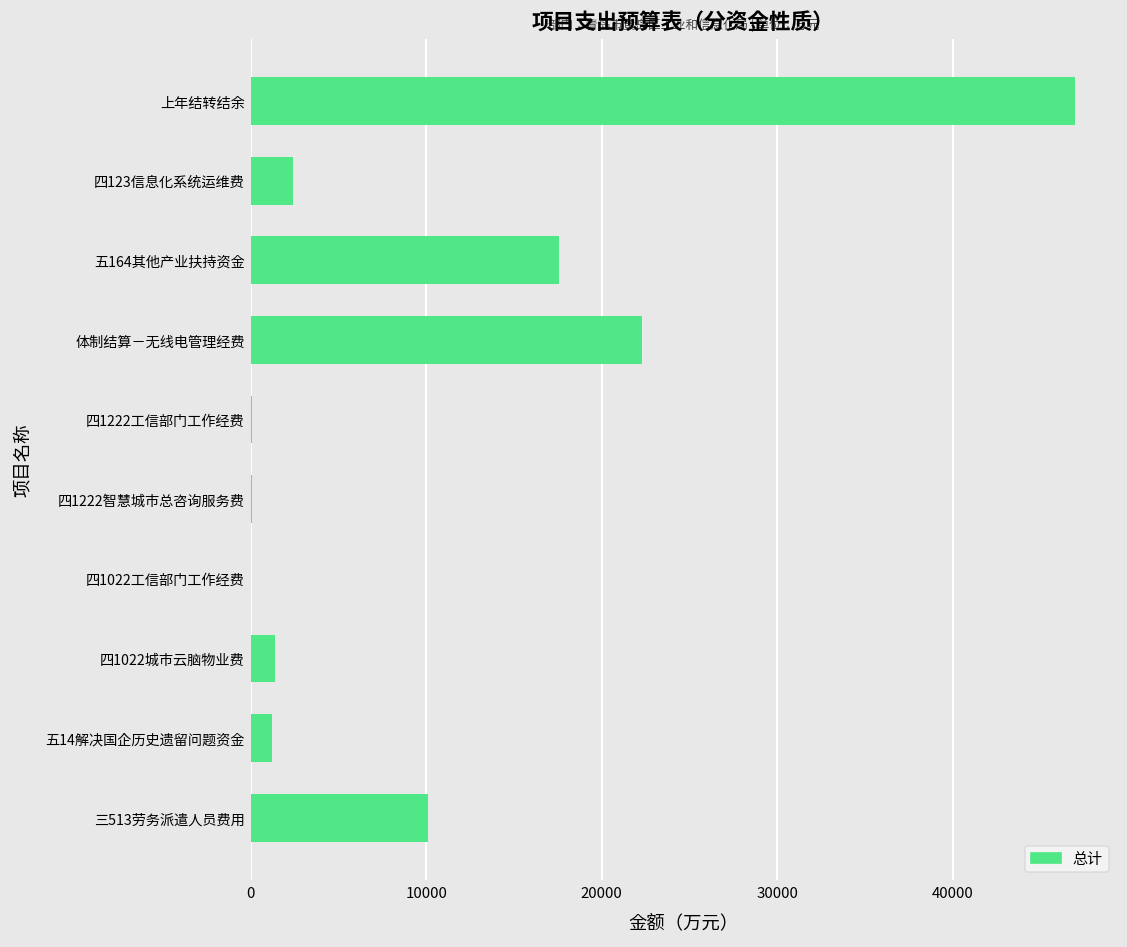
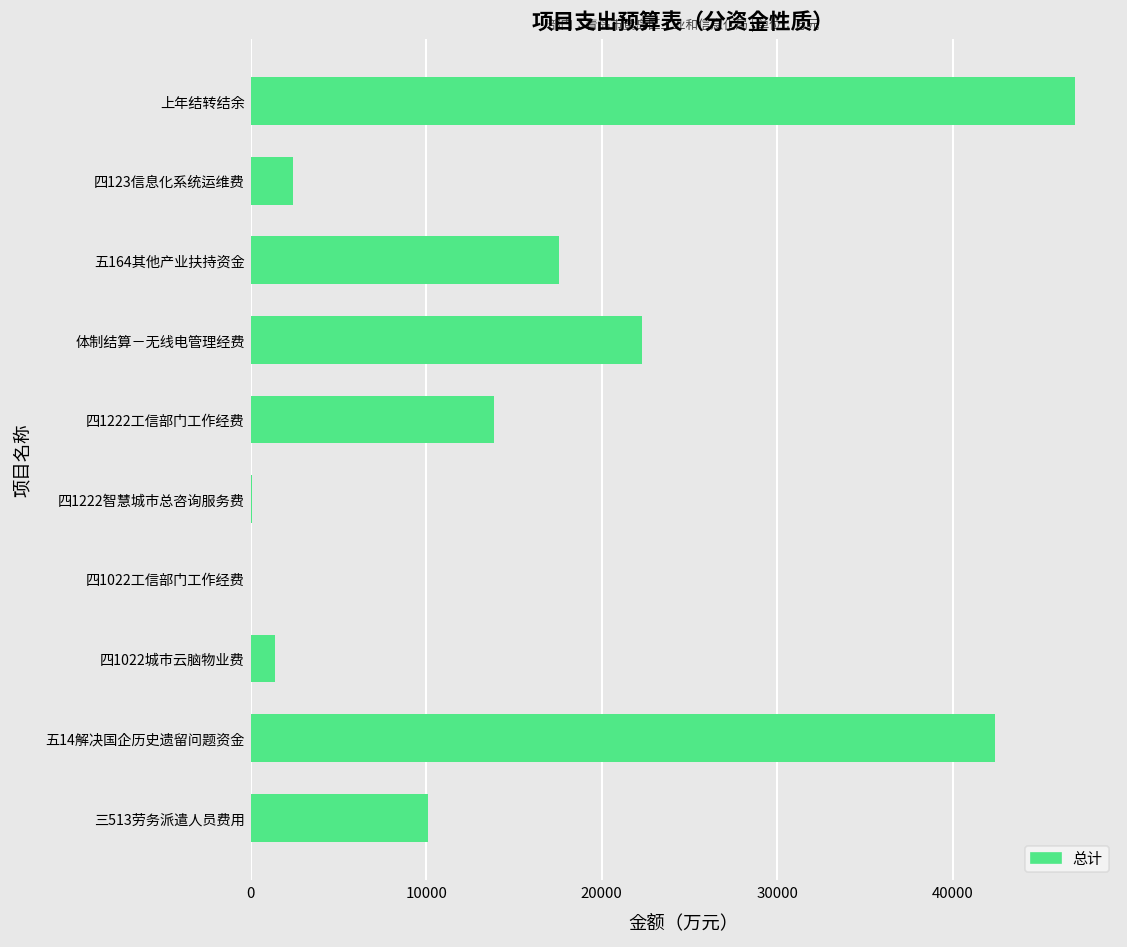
四1222工信部门工作经费: 100 -> 13800
五14解决国企历史遗留问题资金: 1200 -> 42400
